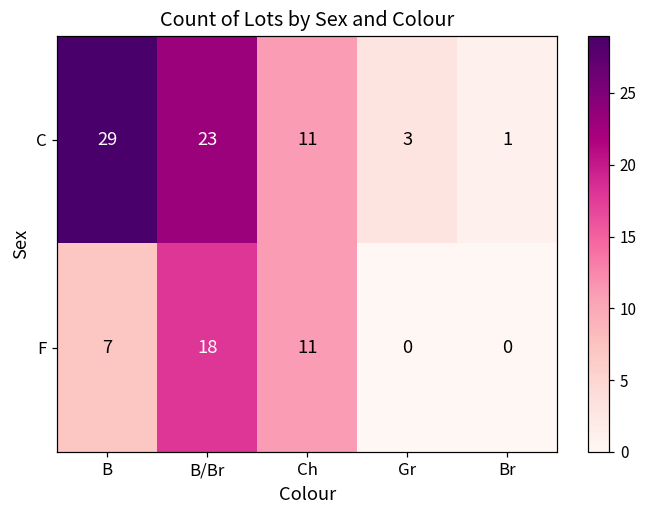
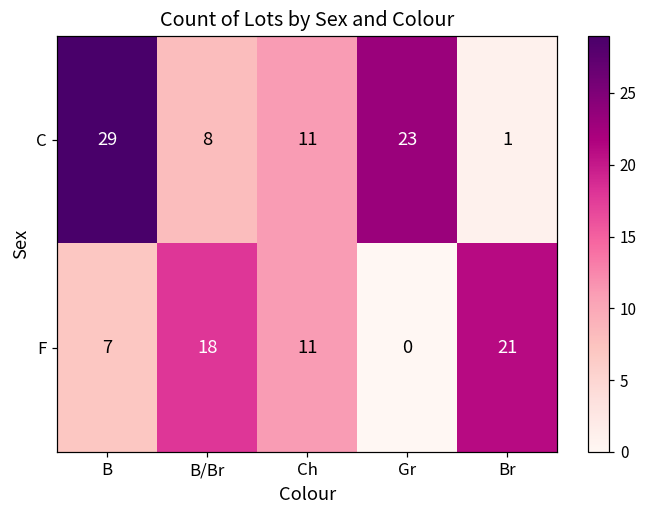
C, B/Br: 23 -> 8
C, Gr: 3 -> 23
F, Br: 0 -> 21
